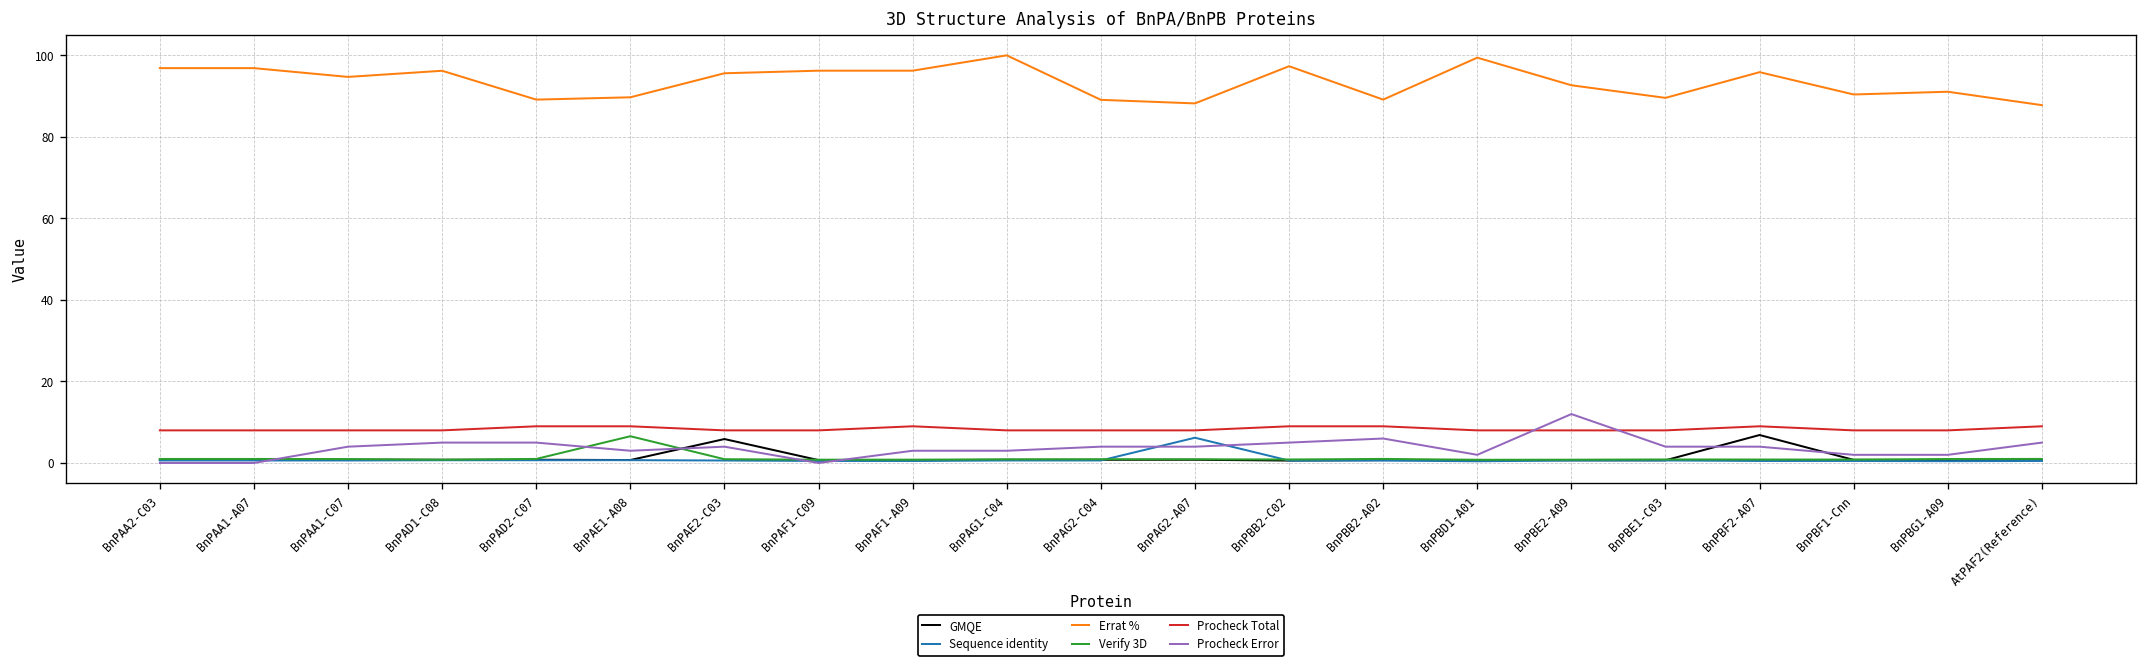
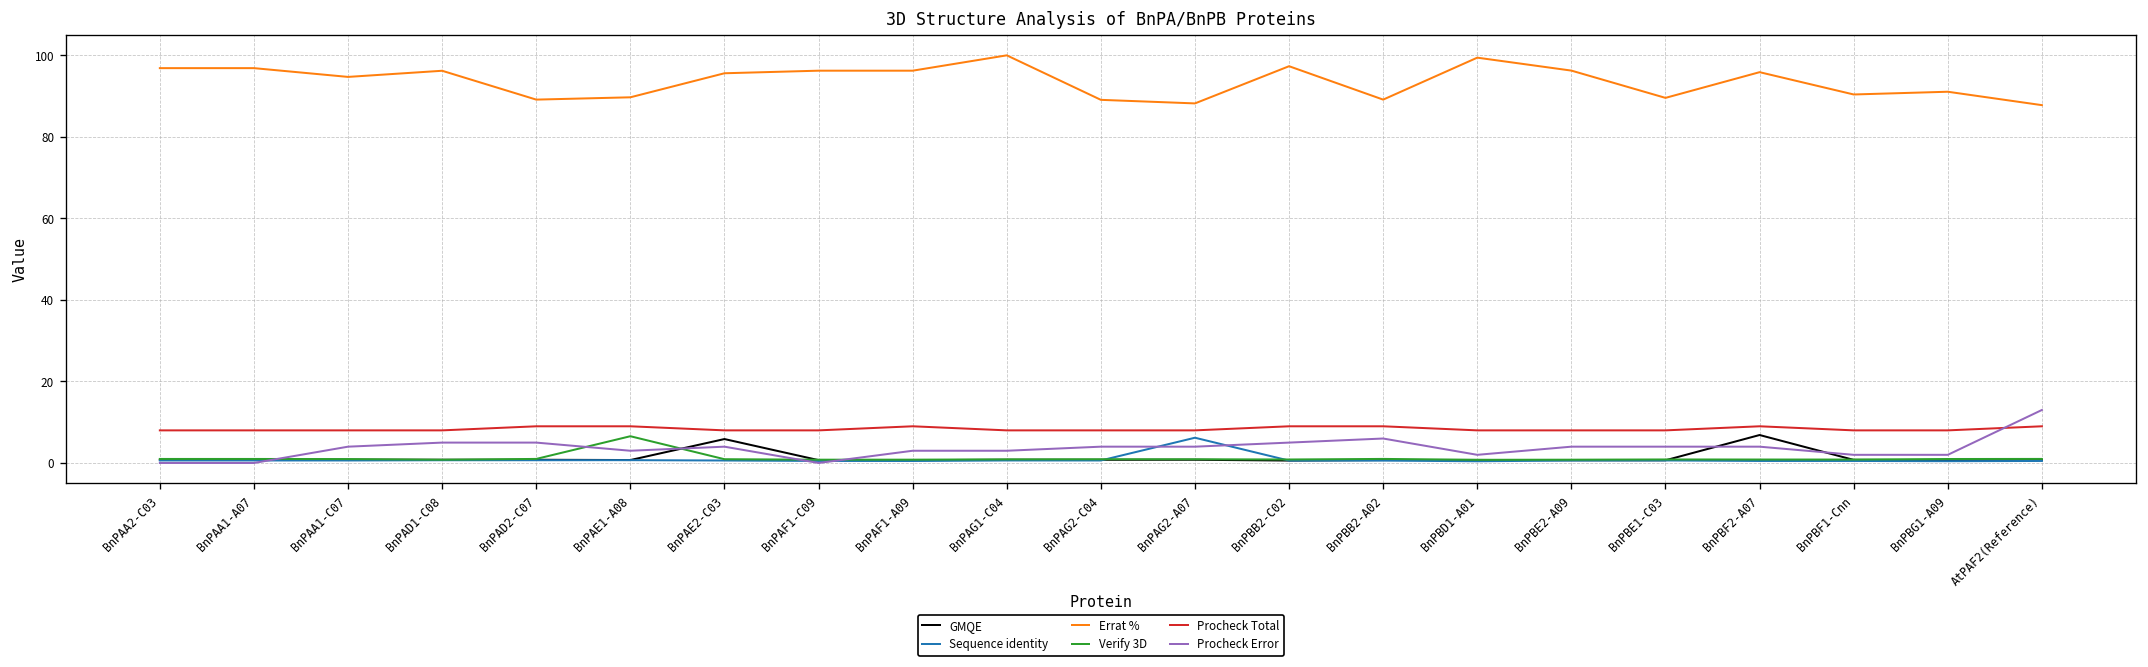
Errat %, BnPBE2-A09: 93 -> 96
Procheck Error, BnPBE2-A09: 12 -> 4
Procheck Error, AtPAF2(Reference): 5 -> 13
